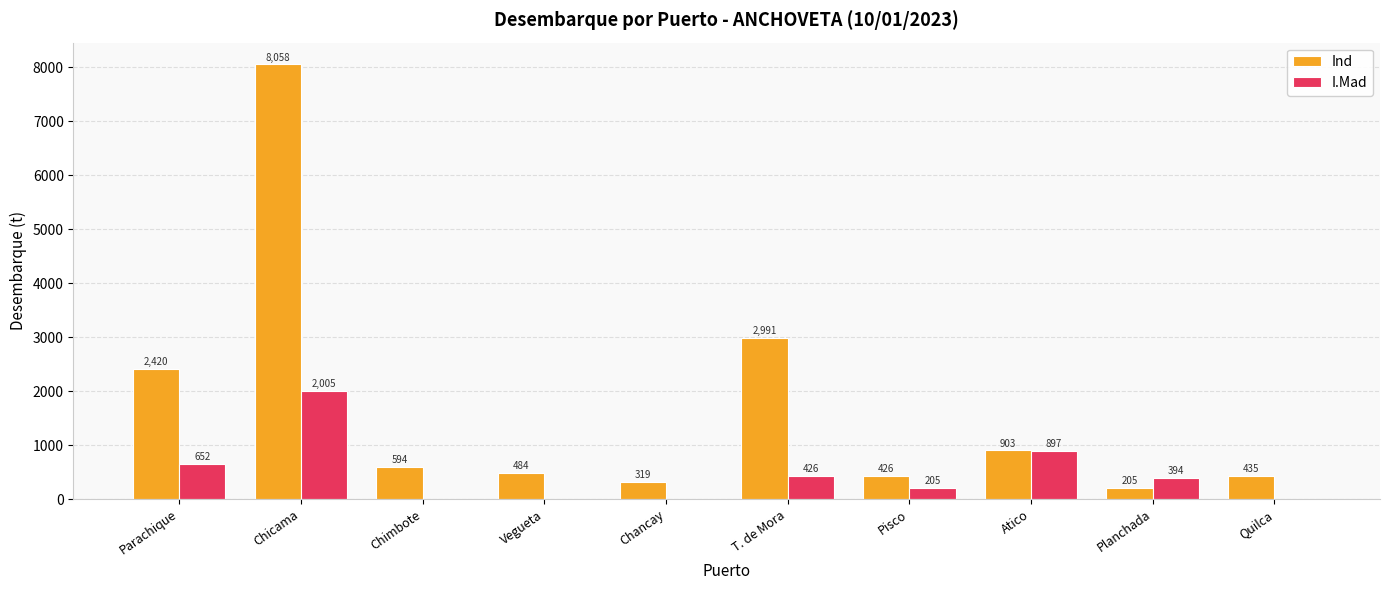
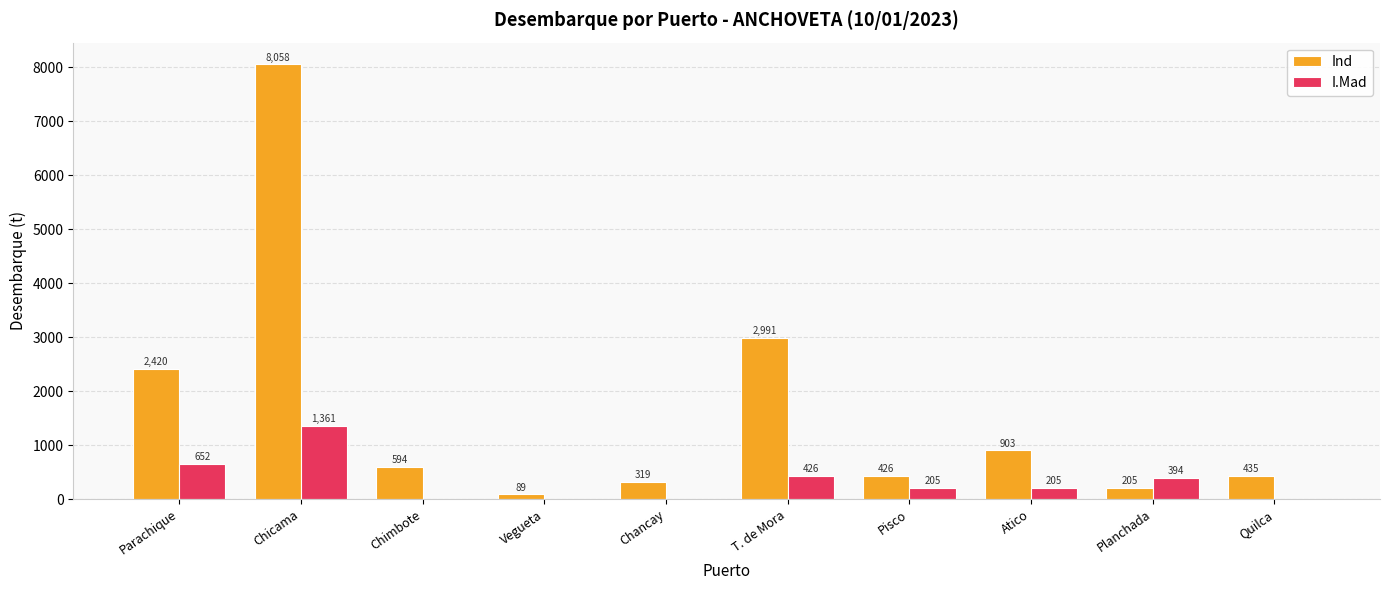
I.Mad, Chicama: 2,005 -> 1,361
Ind, Vegueta: 484 -> 89
I.Mad, Atico: 897 -> 205
